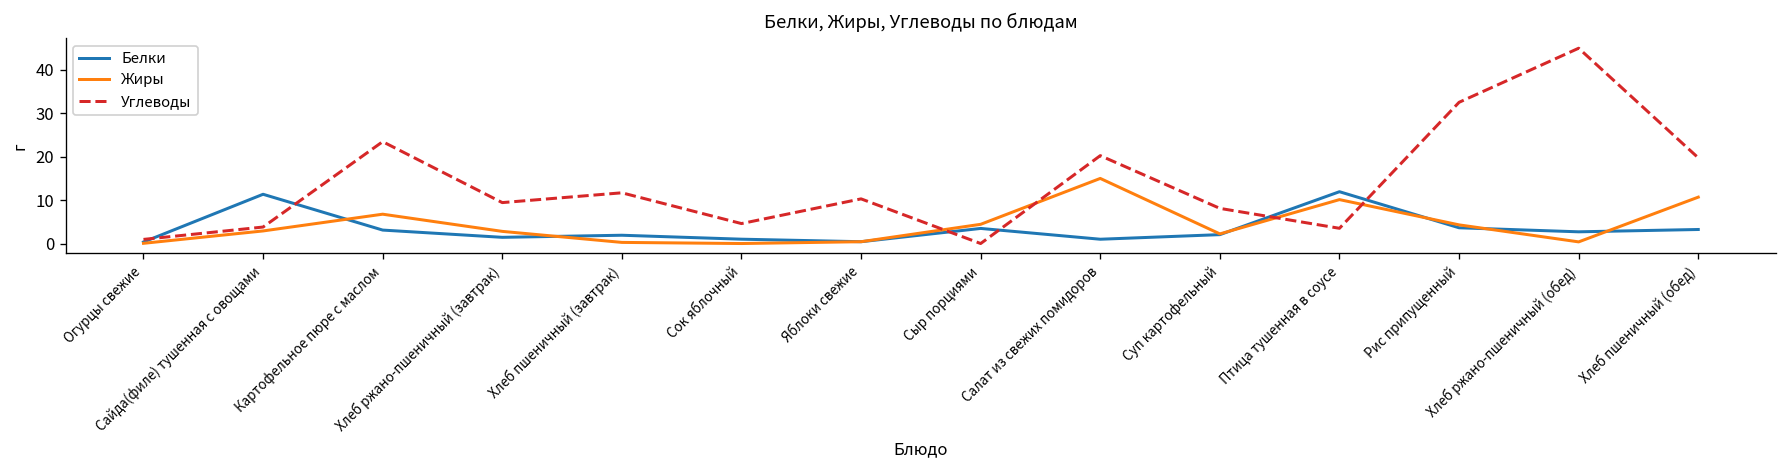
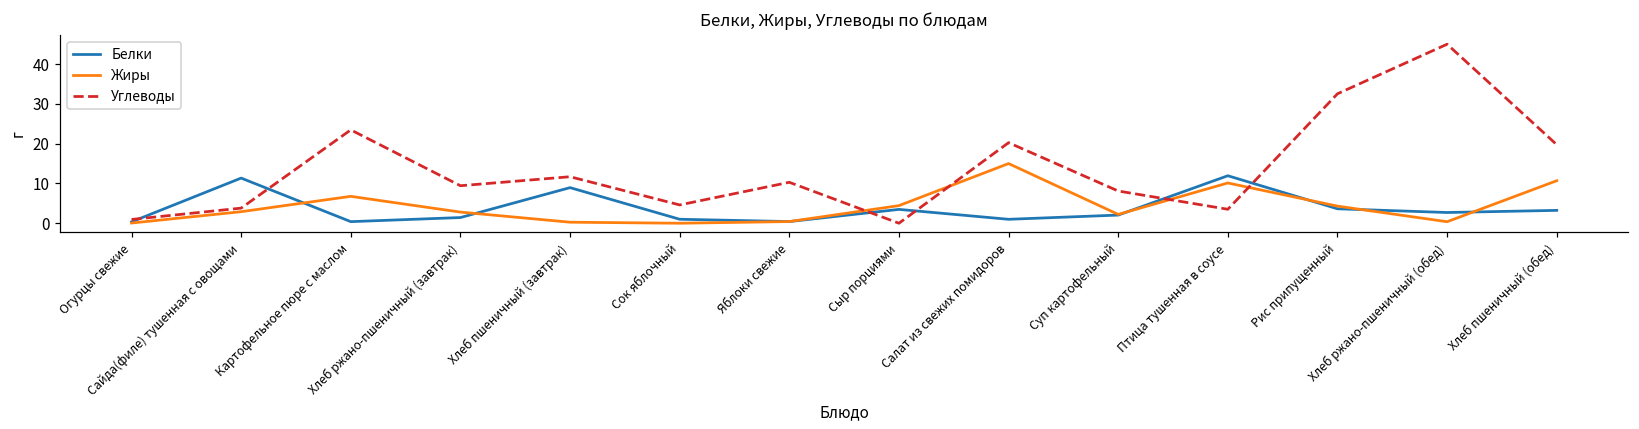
Белки, Картофельное пюре с маслом: 3 -> 0
Белки, Хлеб пшеничный (завтрак): 2 -> 9
